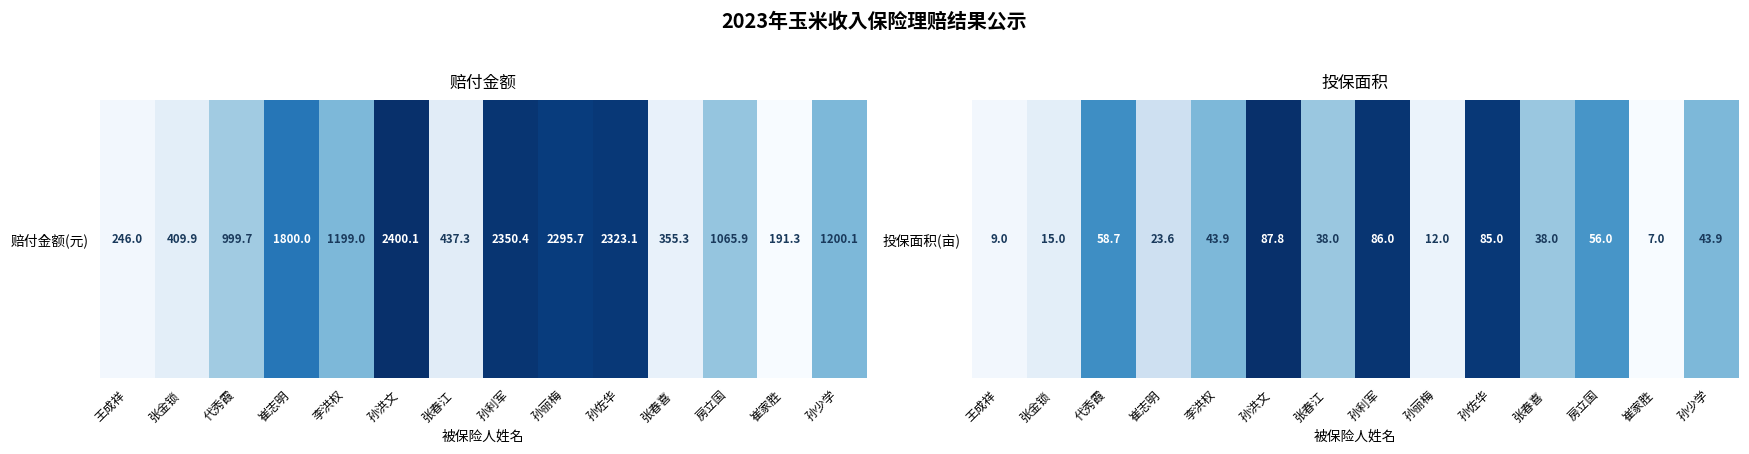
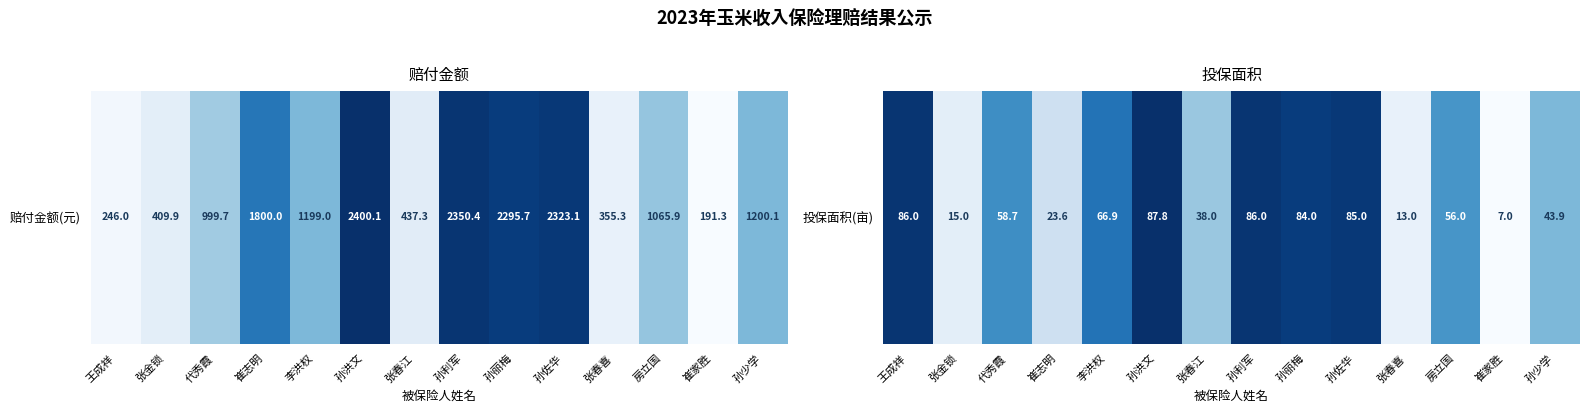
投保面积, 投保面积(亩), 王成祥: 9.0 -> 86.0
投保面积, 投保面积(亩), 李洪权: 43.9 -> 66.9
投保面积, 投保面积(亩), 孙丽梅: 12.0 -> 84.0
投保面积, 投保面积(亩), 张春喜: 38.0 -> 13.0
